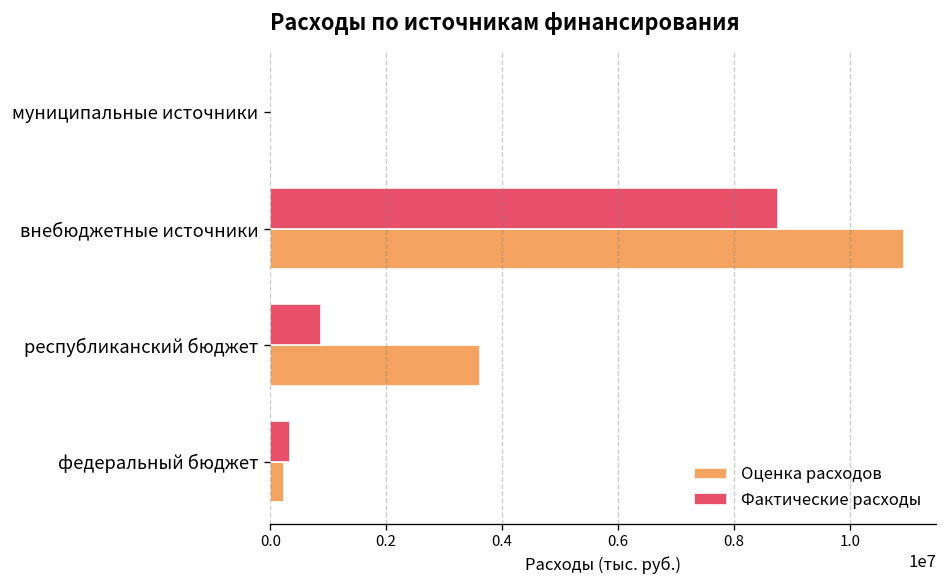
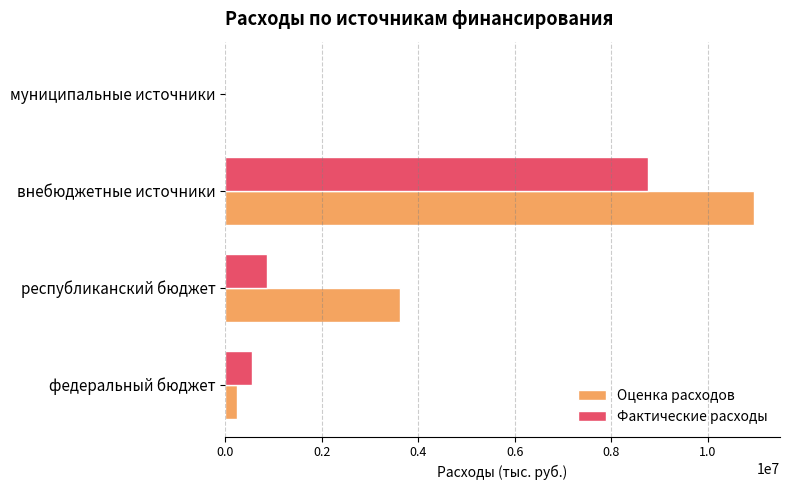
Фактические расходы, федеральный бюджет: 300000 -> 600000
